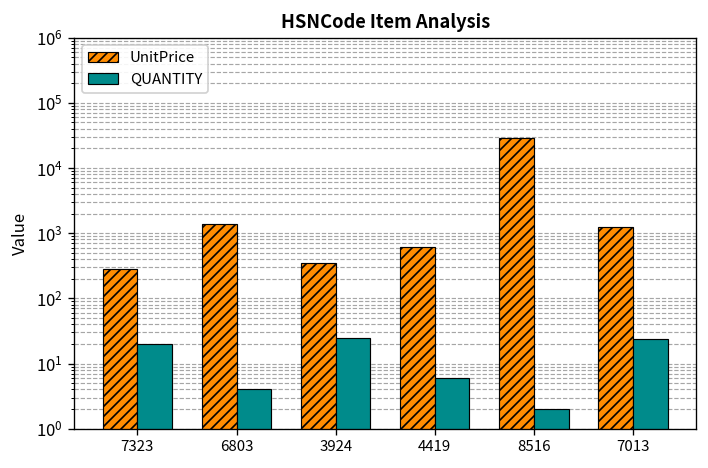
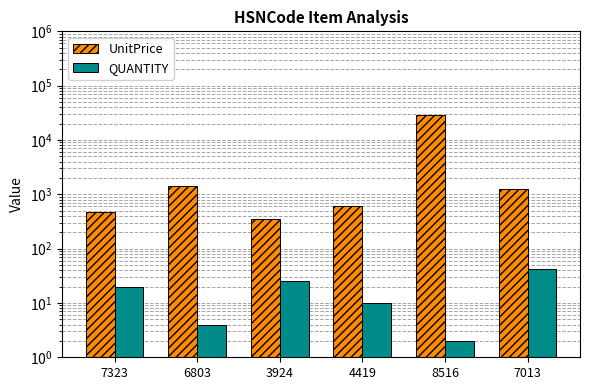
UnitPrice, 7323: 300 -> 500
QUANTITY, 4419: 6 -> 10
QUANTITY, 7013: 20 -> 40
